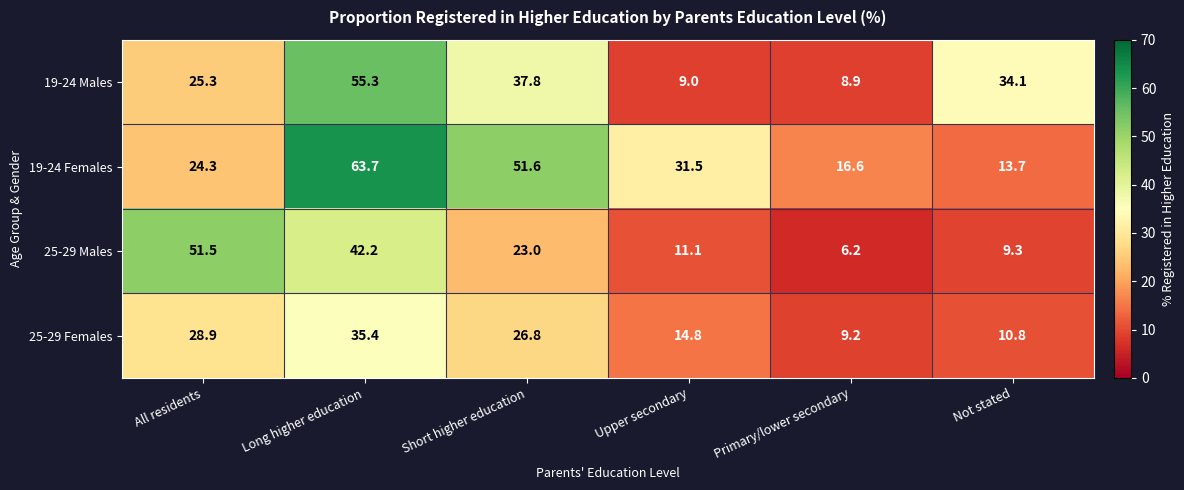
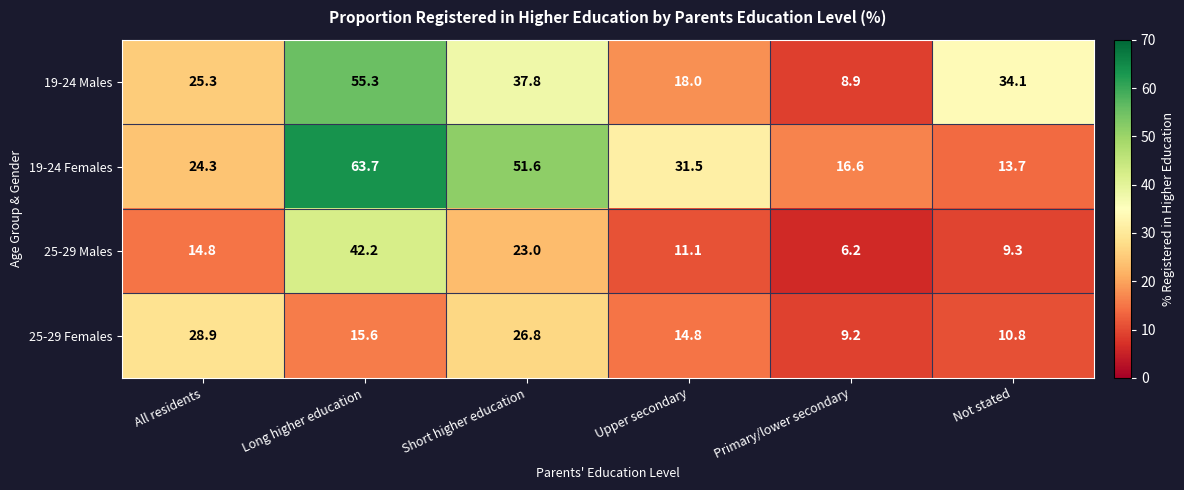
19-24 Males, Upper secondary: 9.0 -> 18.0
25-29 Males, All residents: 51.5 -> 14.8
25-29 Females, Long higher education: 35.4 -> 15.6
